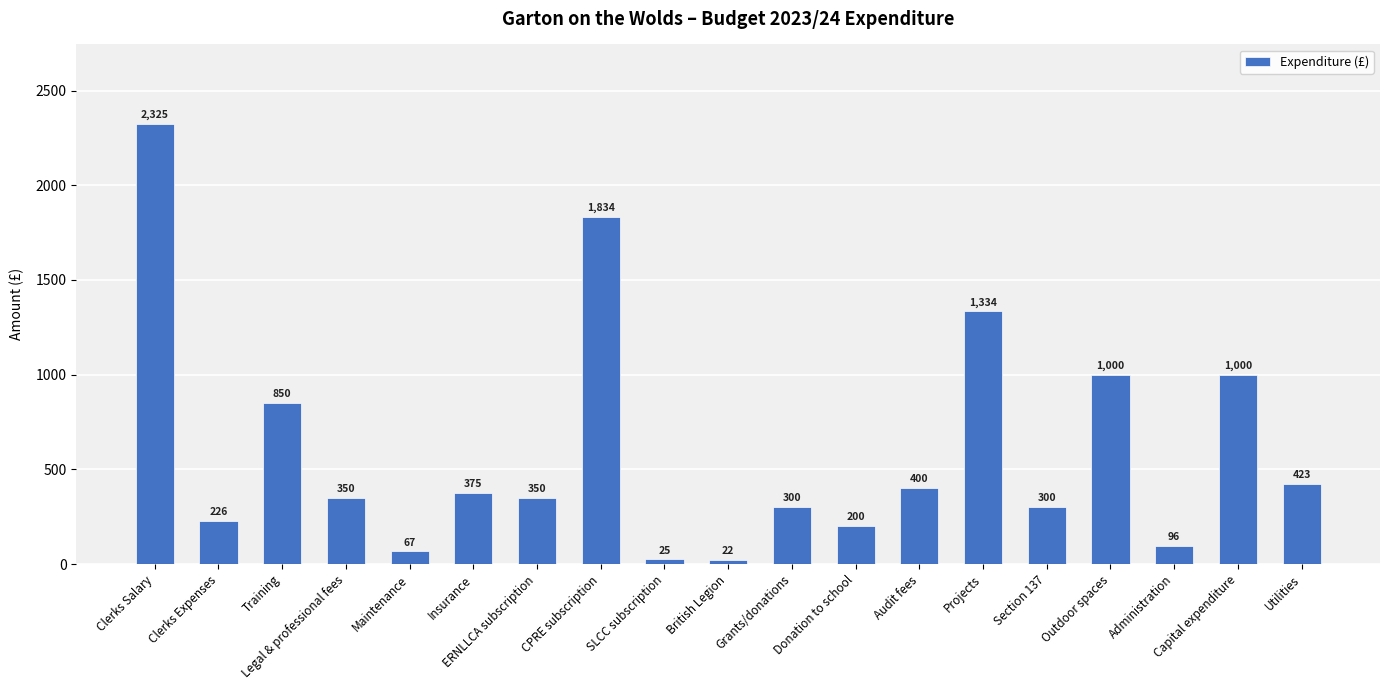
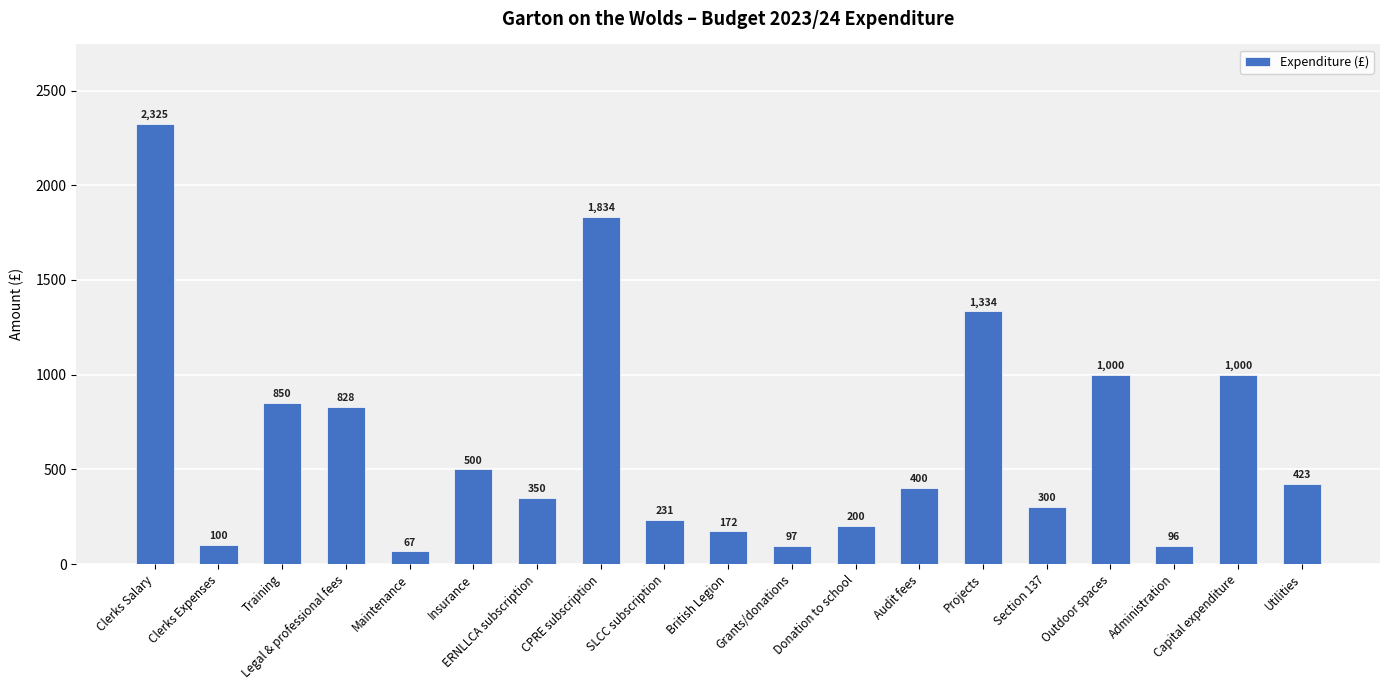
Clerks Expenses: 226 -> 100
Legal & professional fees: 350 -> 828
Insurance: 375 -> 500
SLCC subscription: 25 -> 231
British Legion: 22 -> 172
Grants/donations: 300 -> 97
